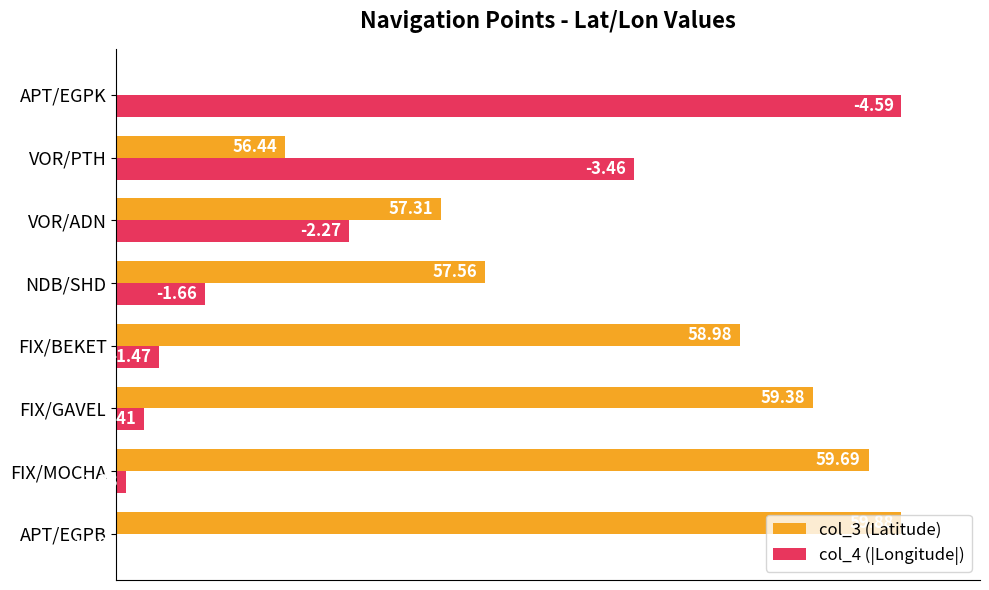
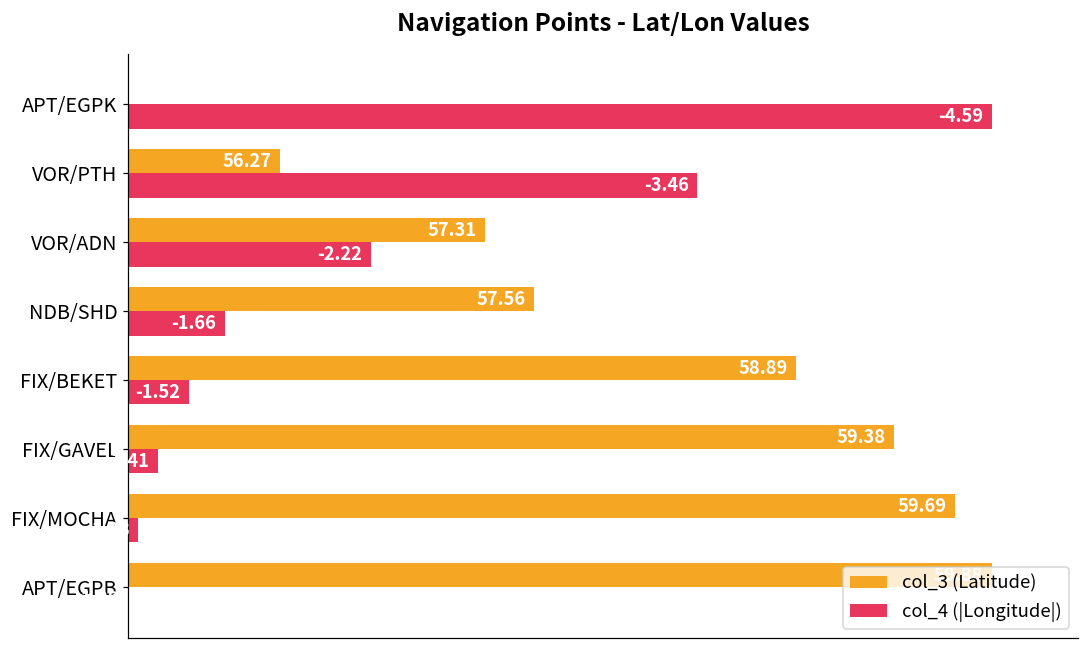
col_3 (Latitude), VOR/PTH: 56.44 -> 56.27
col_4 (|Longitude|), VOR/ADN: -2.27 -> -2.22
col_3 (Latitude), FIX/BEKET: 58.98 -> 58.89
col_4 (|Longitude|), FIX/BEKET: -1.47 -> -1.52
